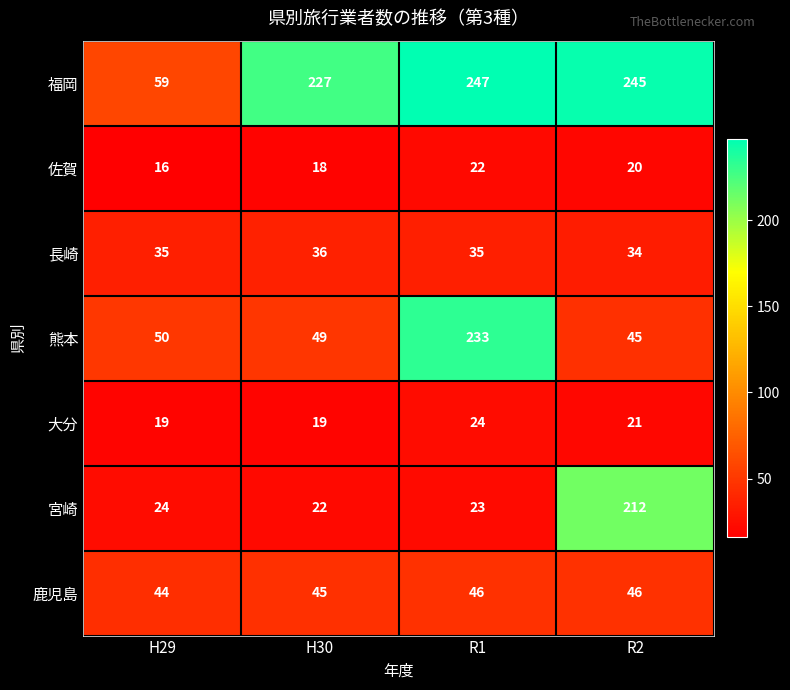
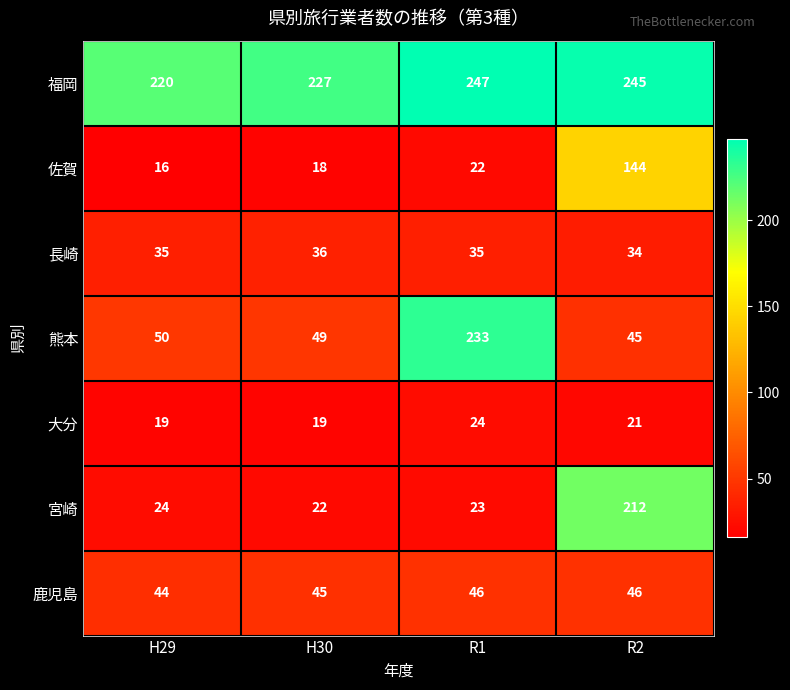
福岡, H29: 59 -> 220
佐賀, R2: 20 -> 144
